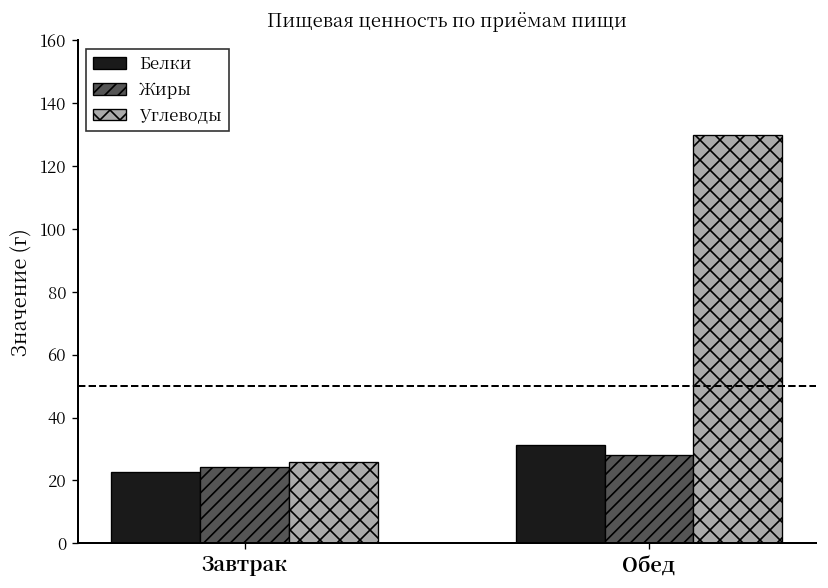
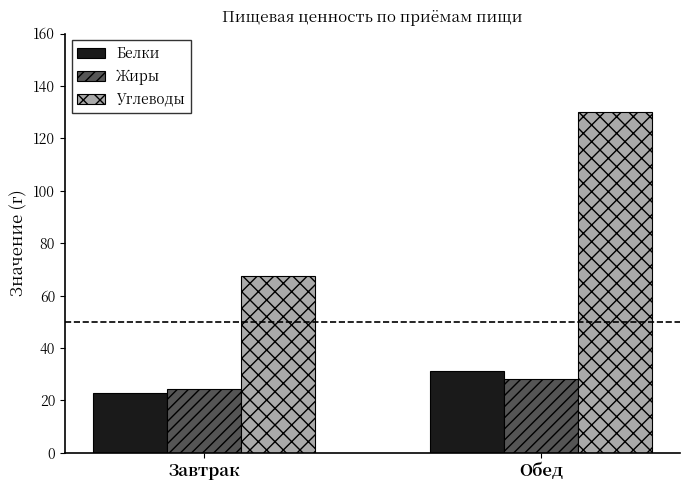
Углеводы, Завтрак: 26 -> 67
